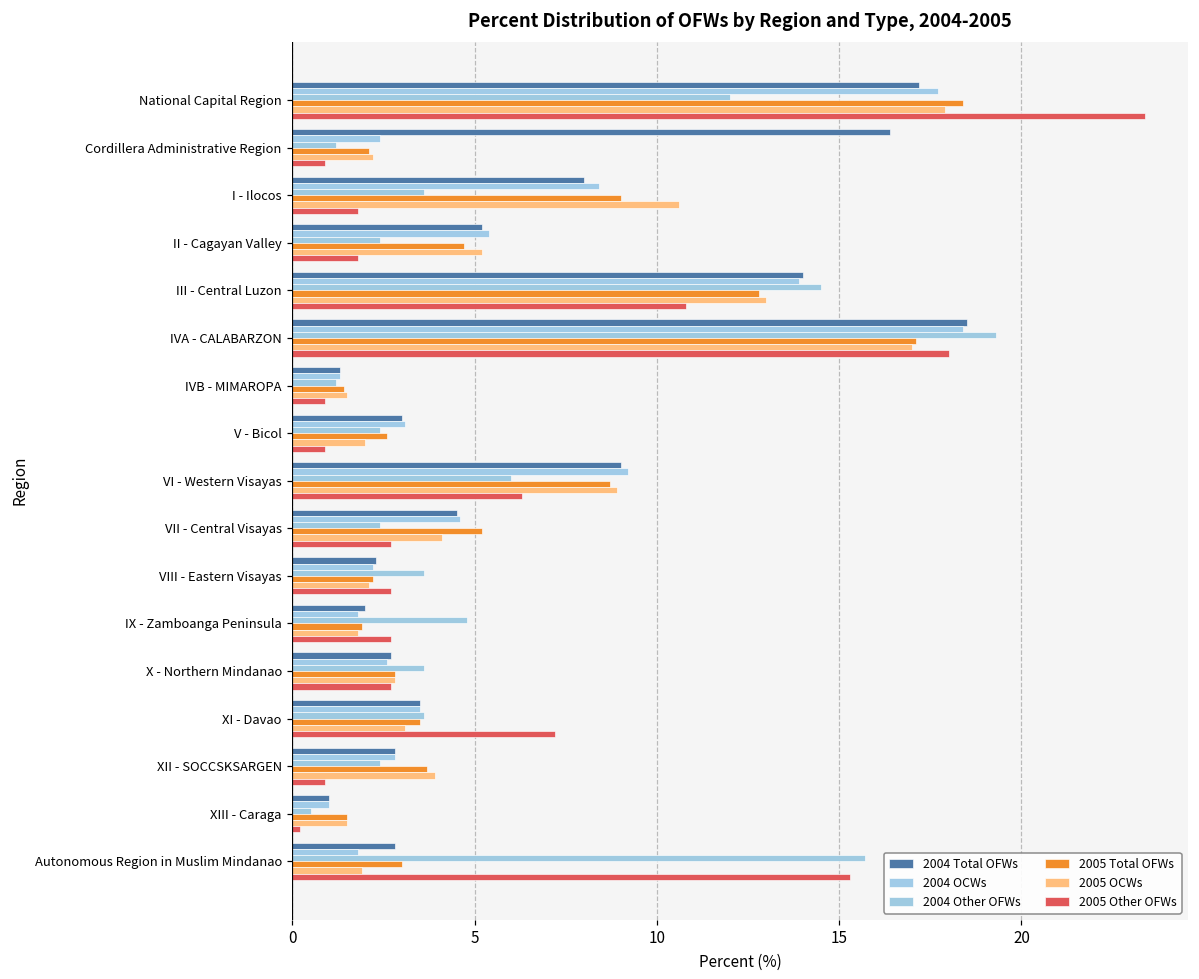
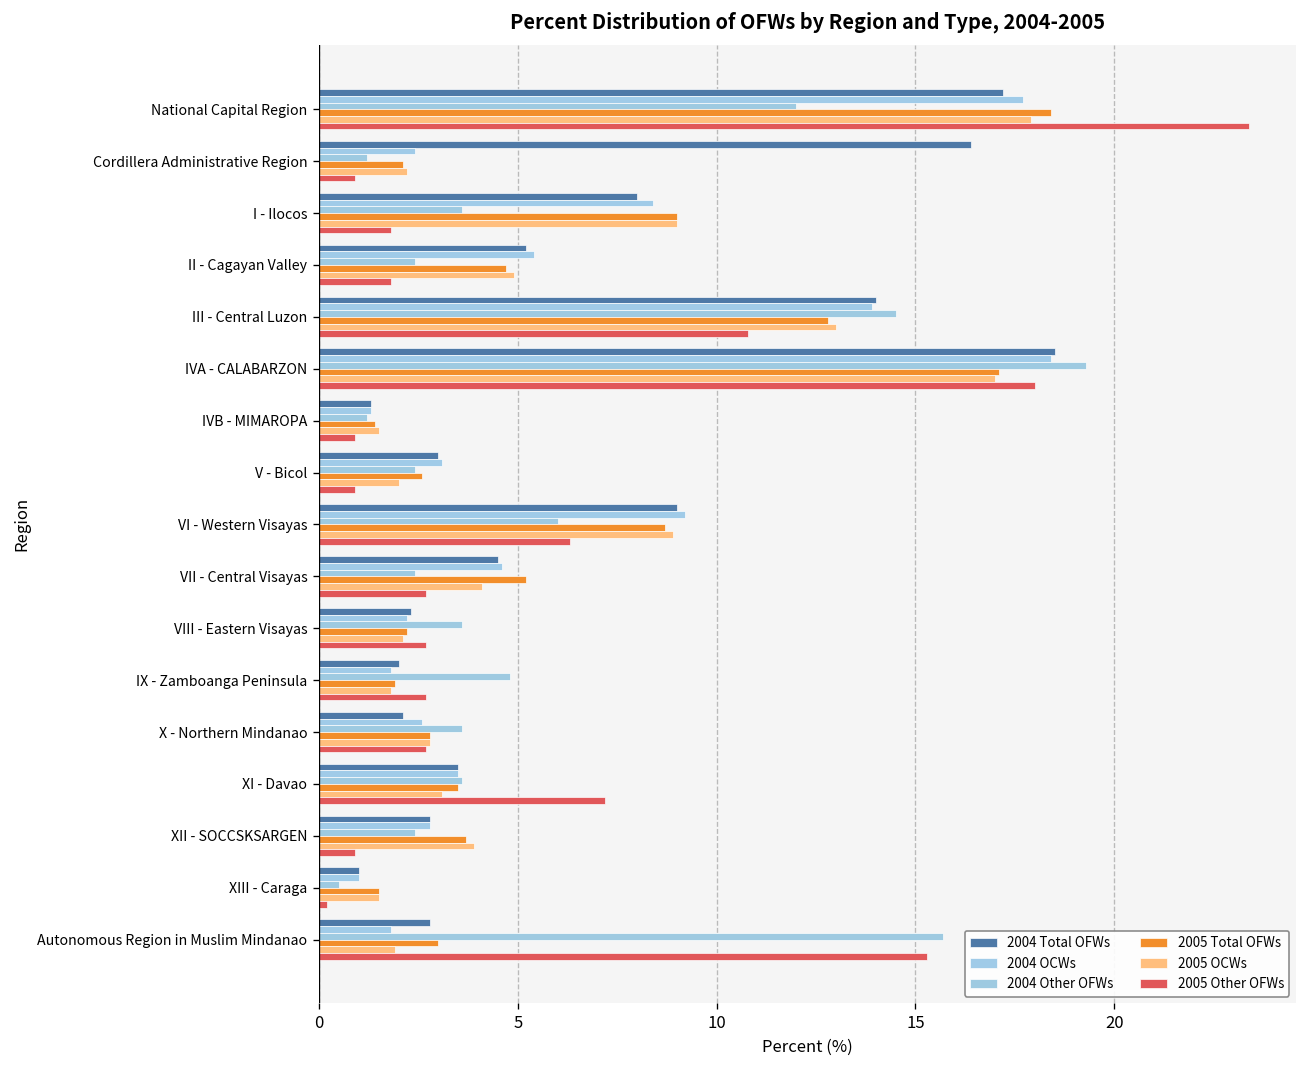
2005 OCWs, I - Ilocos: 10.6 -> 9.0
2005 OCWs, II - Cagayan Valley: 5.2 -> 4.9
2004 Total OFWs, X - Northern Mindanao: 2.7 -> 2.1
